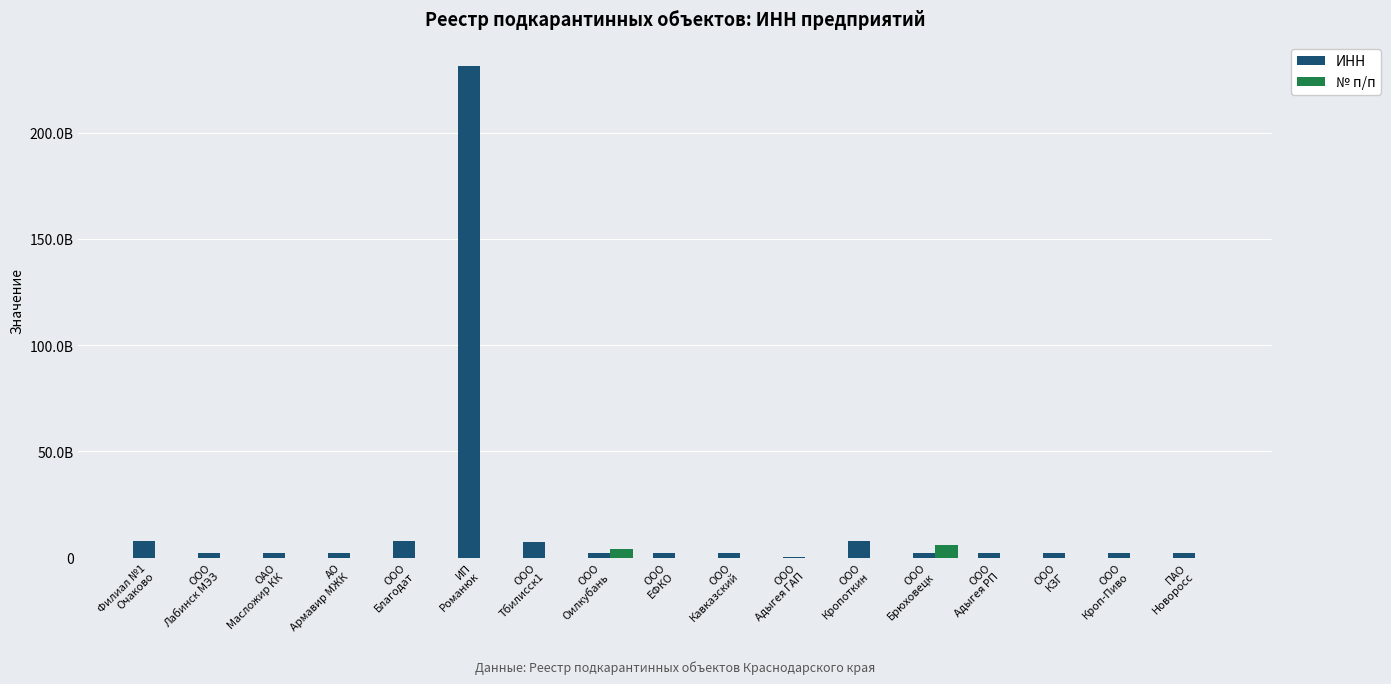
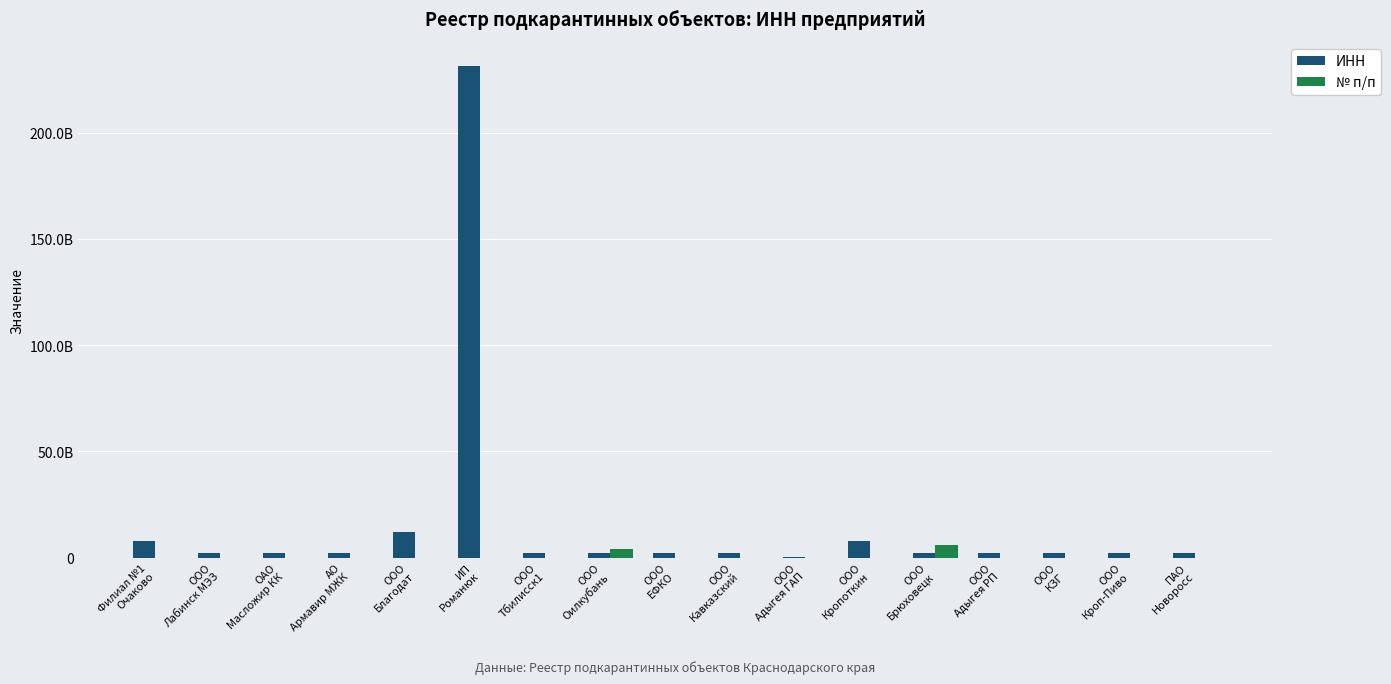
ИНН, ООО Благодат: 8000000000 -> 12000000000
ИНН, ООО Тбилисск1: 7000000000 -> 2000000000
